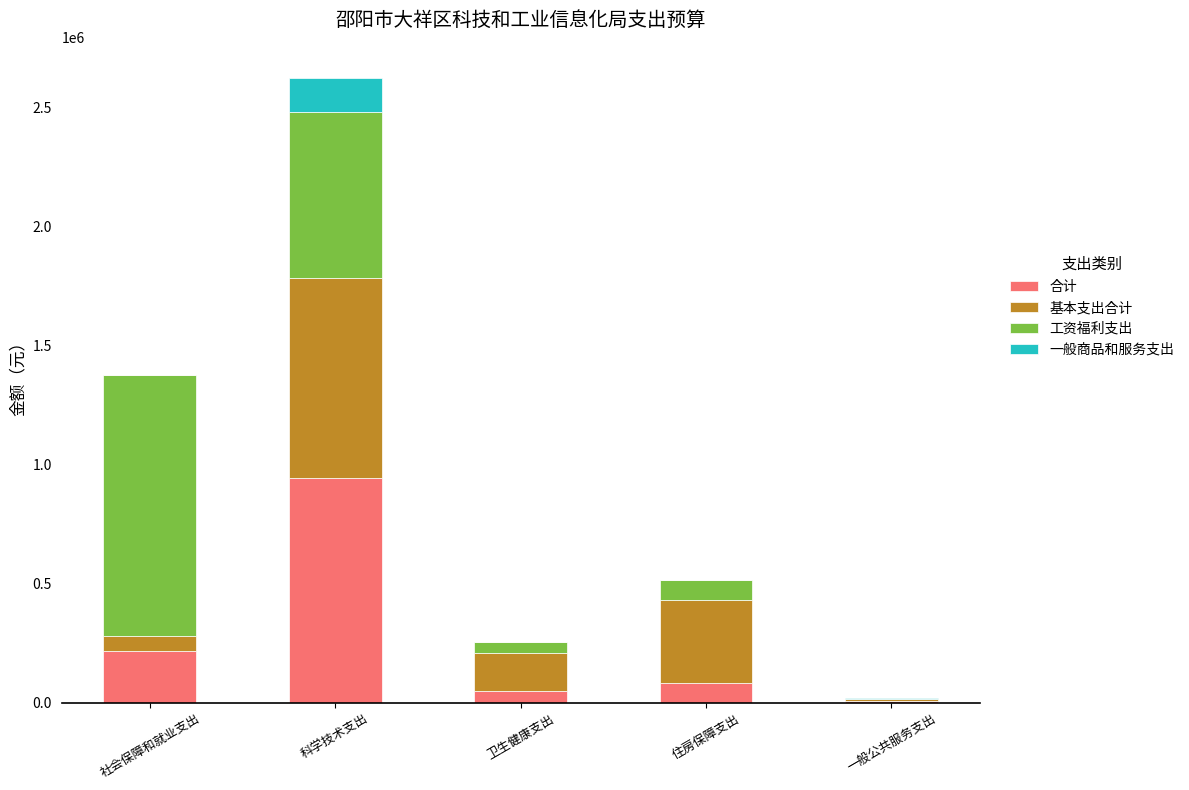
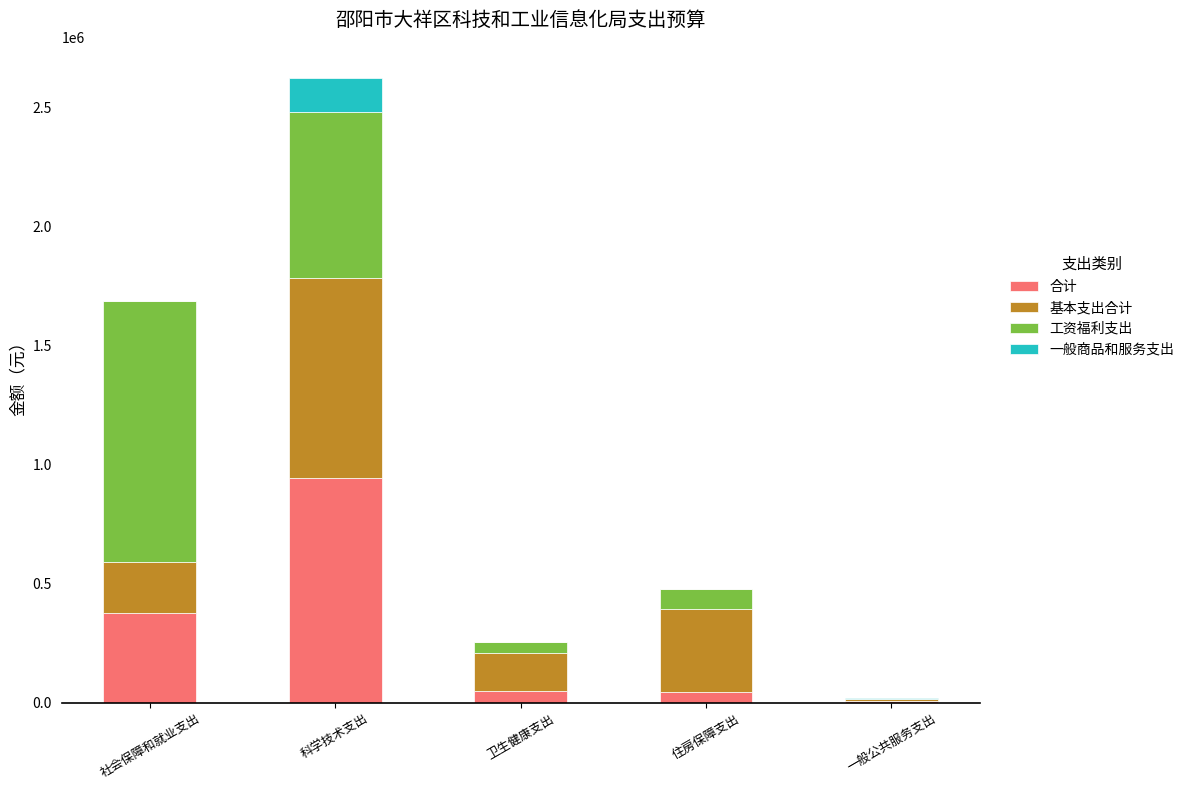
合计, 社会保障和就业支出: 220000 -> 380000
基本支出合计, 社会保障和就业支出: 60000 -> 220000
合计, 住房保障支出: 80000 -> 50000
